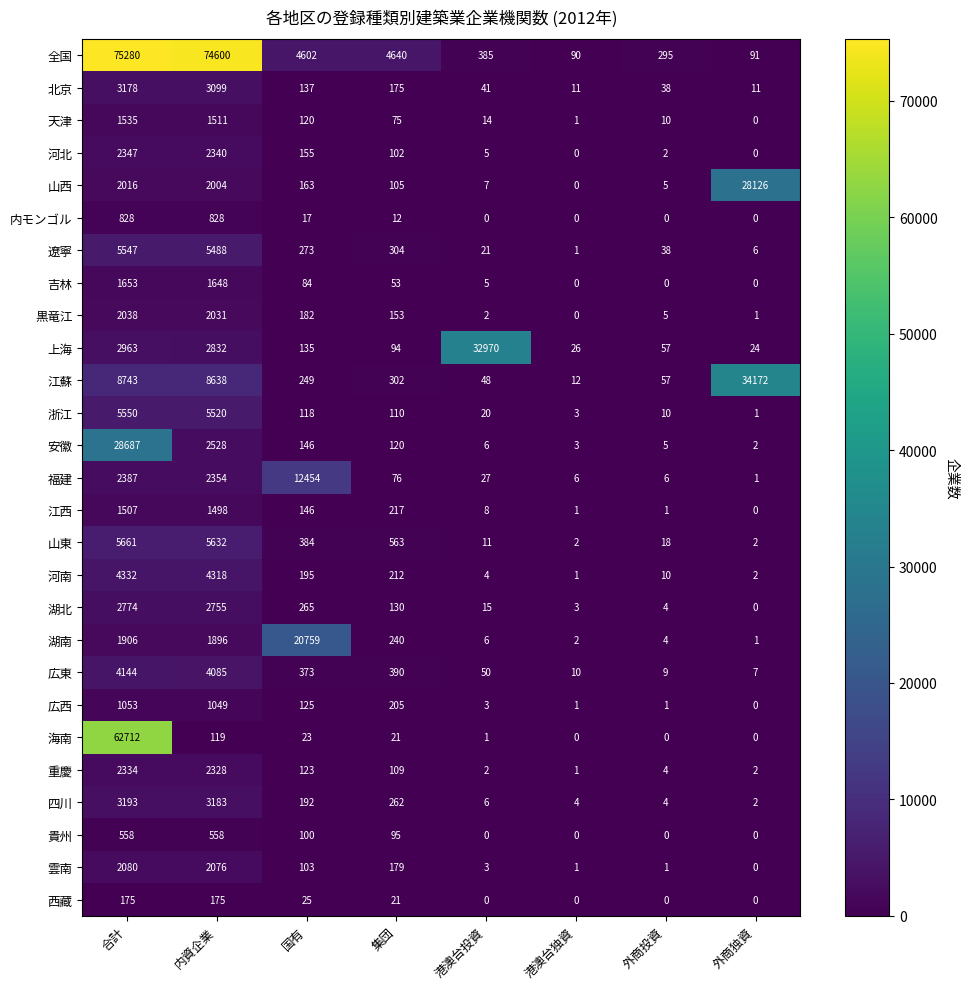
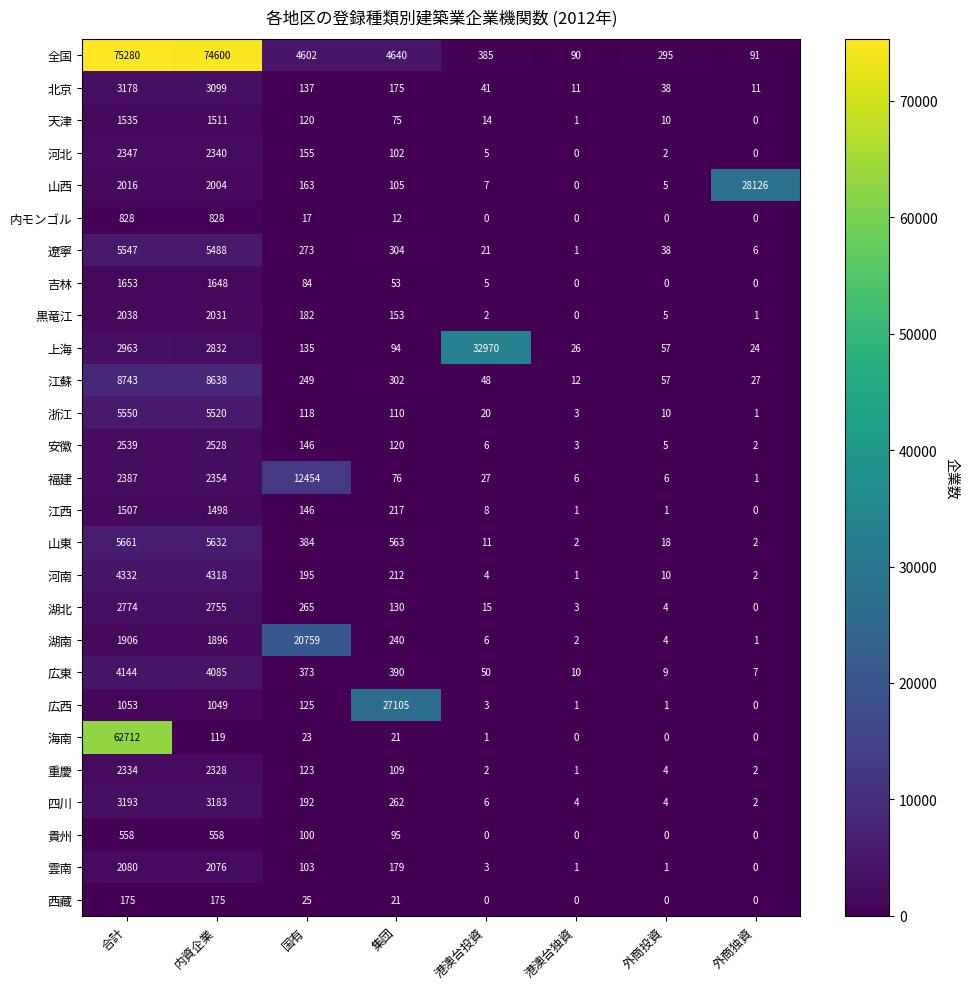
江蘇, 外商独資: 34172 -> 27
安徽, 合計: 28687 -> 2539
広西, 集団: 205 -> 27105
